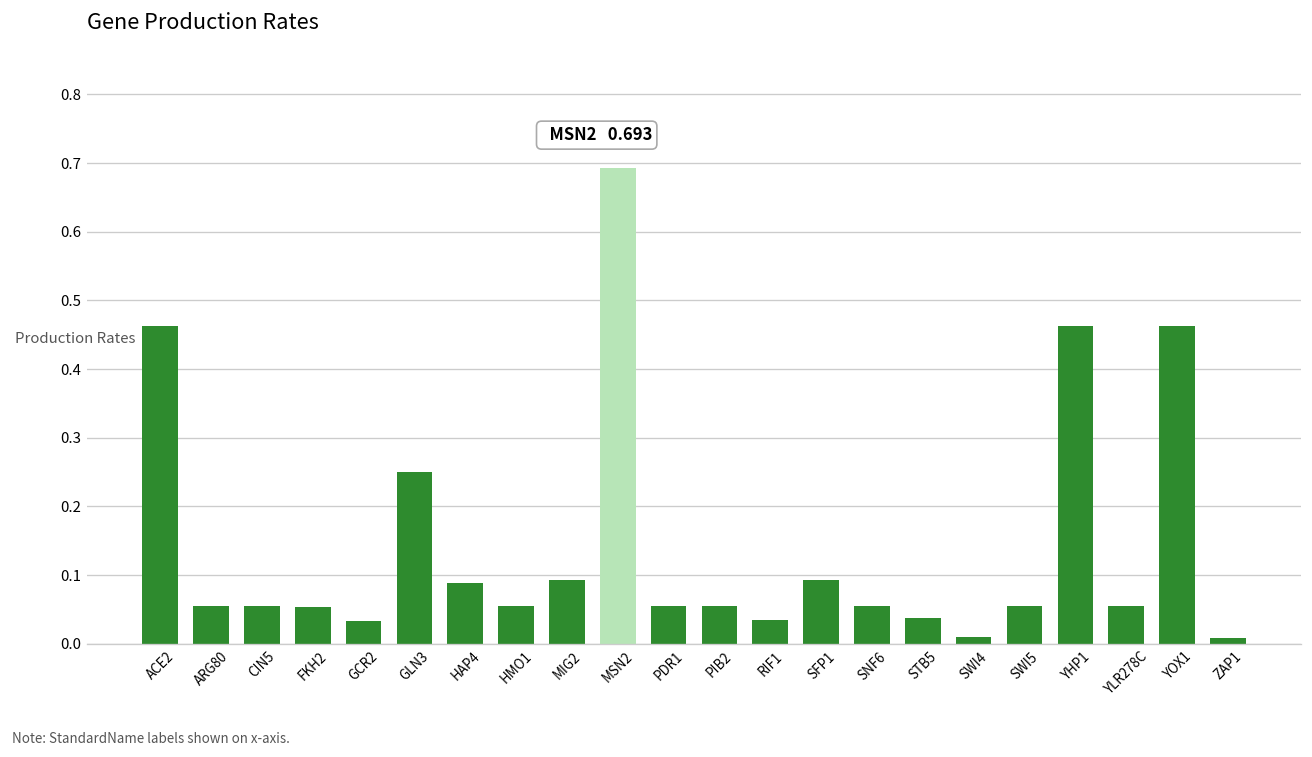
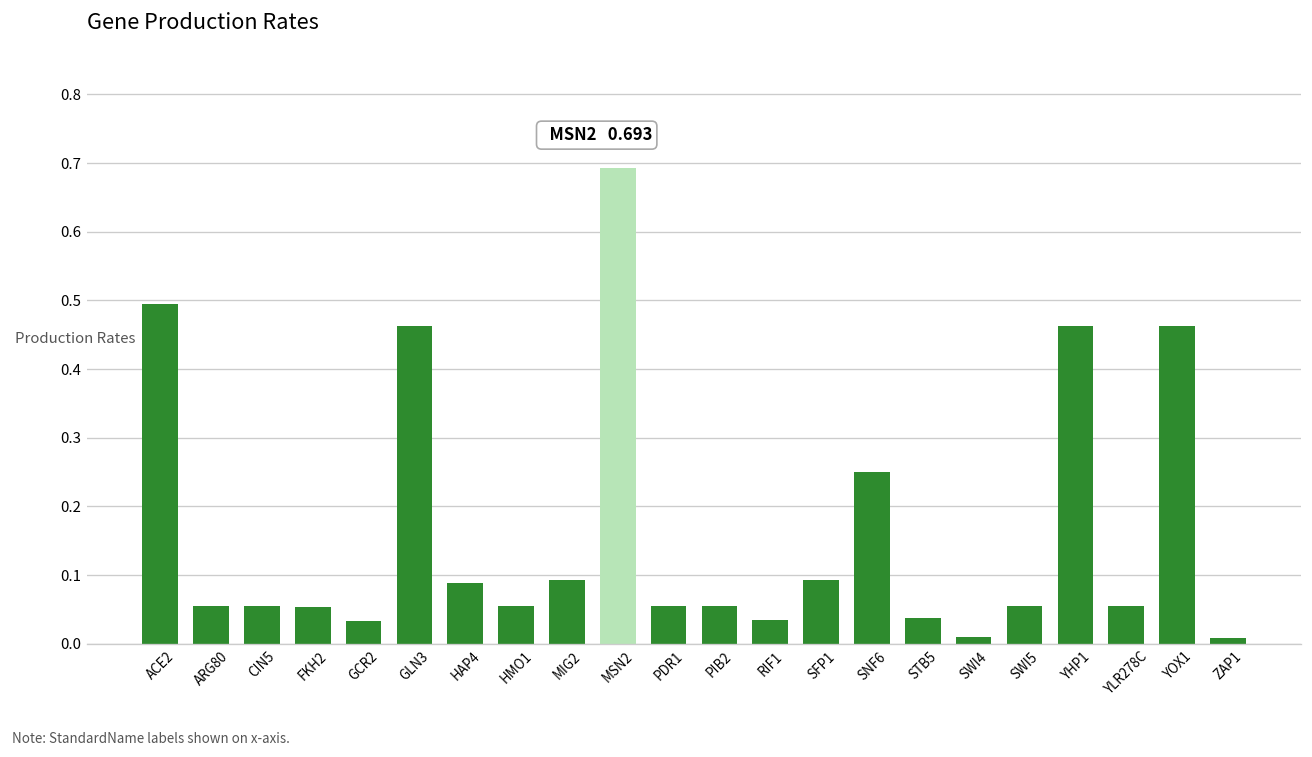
ACE2: 0.46 -> 0.49
GLN3: 0.25 -> 0.46
SNF6: 0.05 -> 0.25
